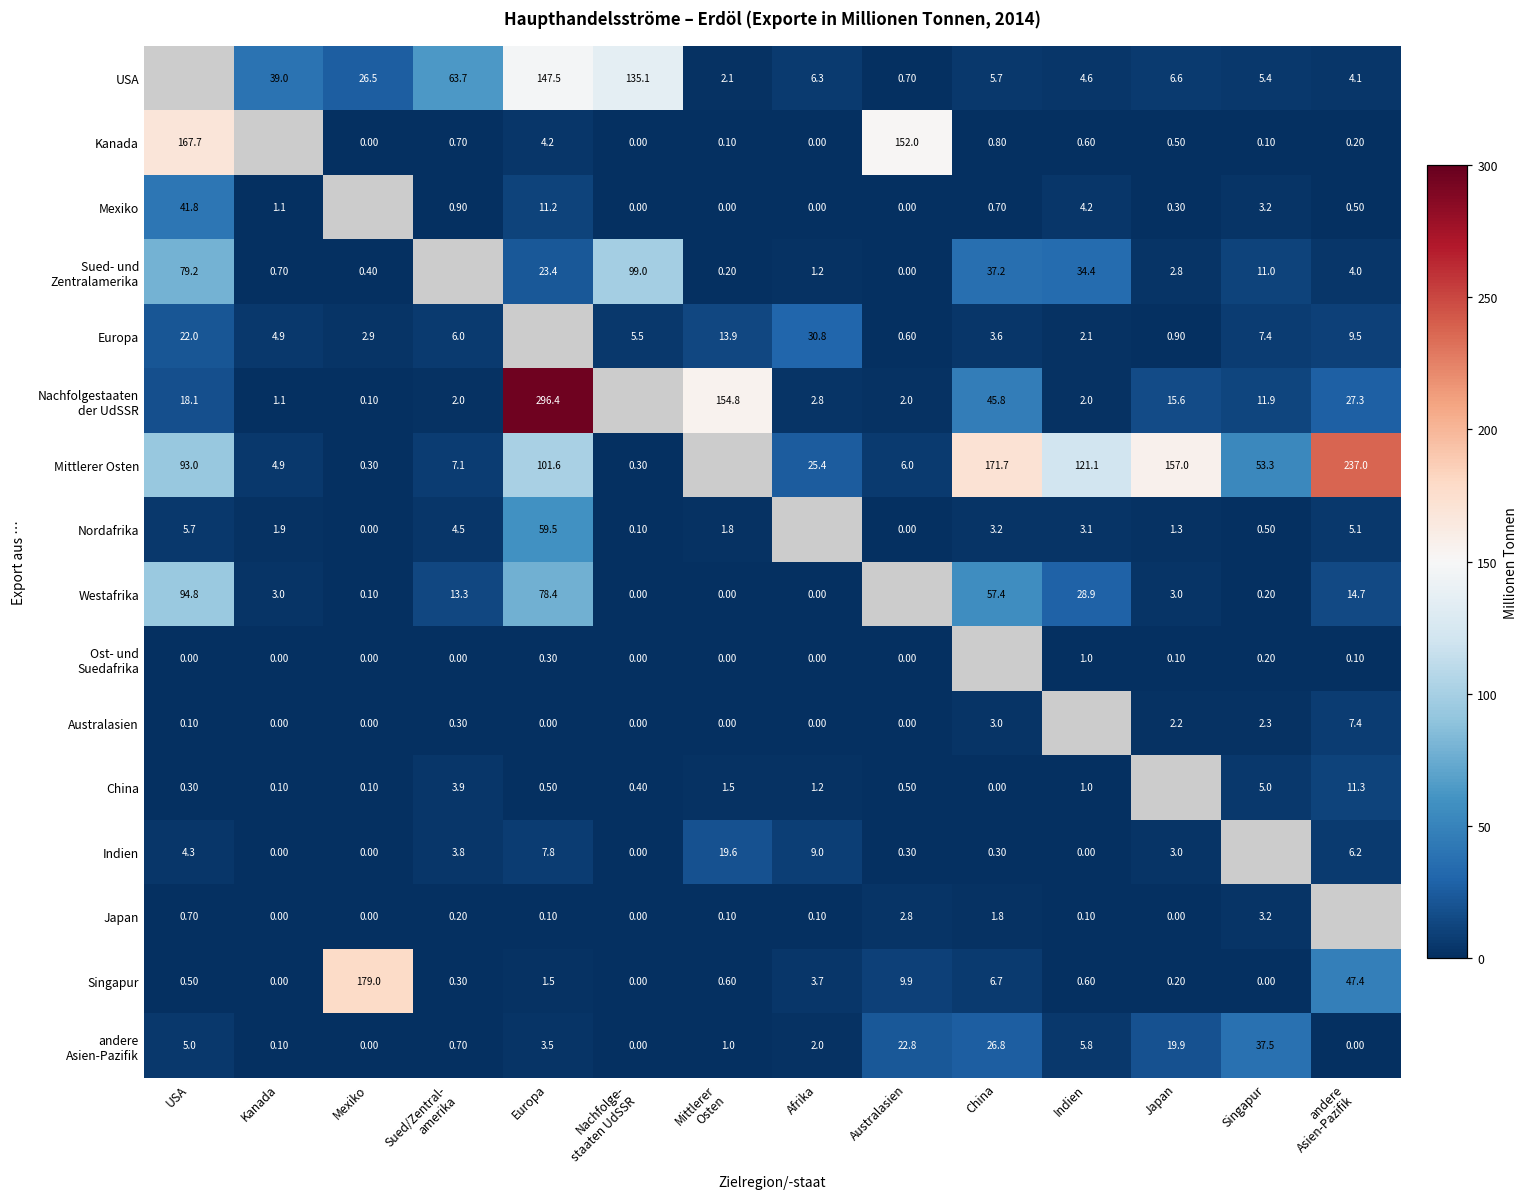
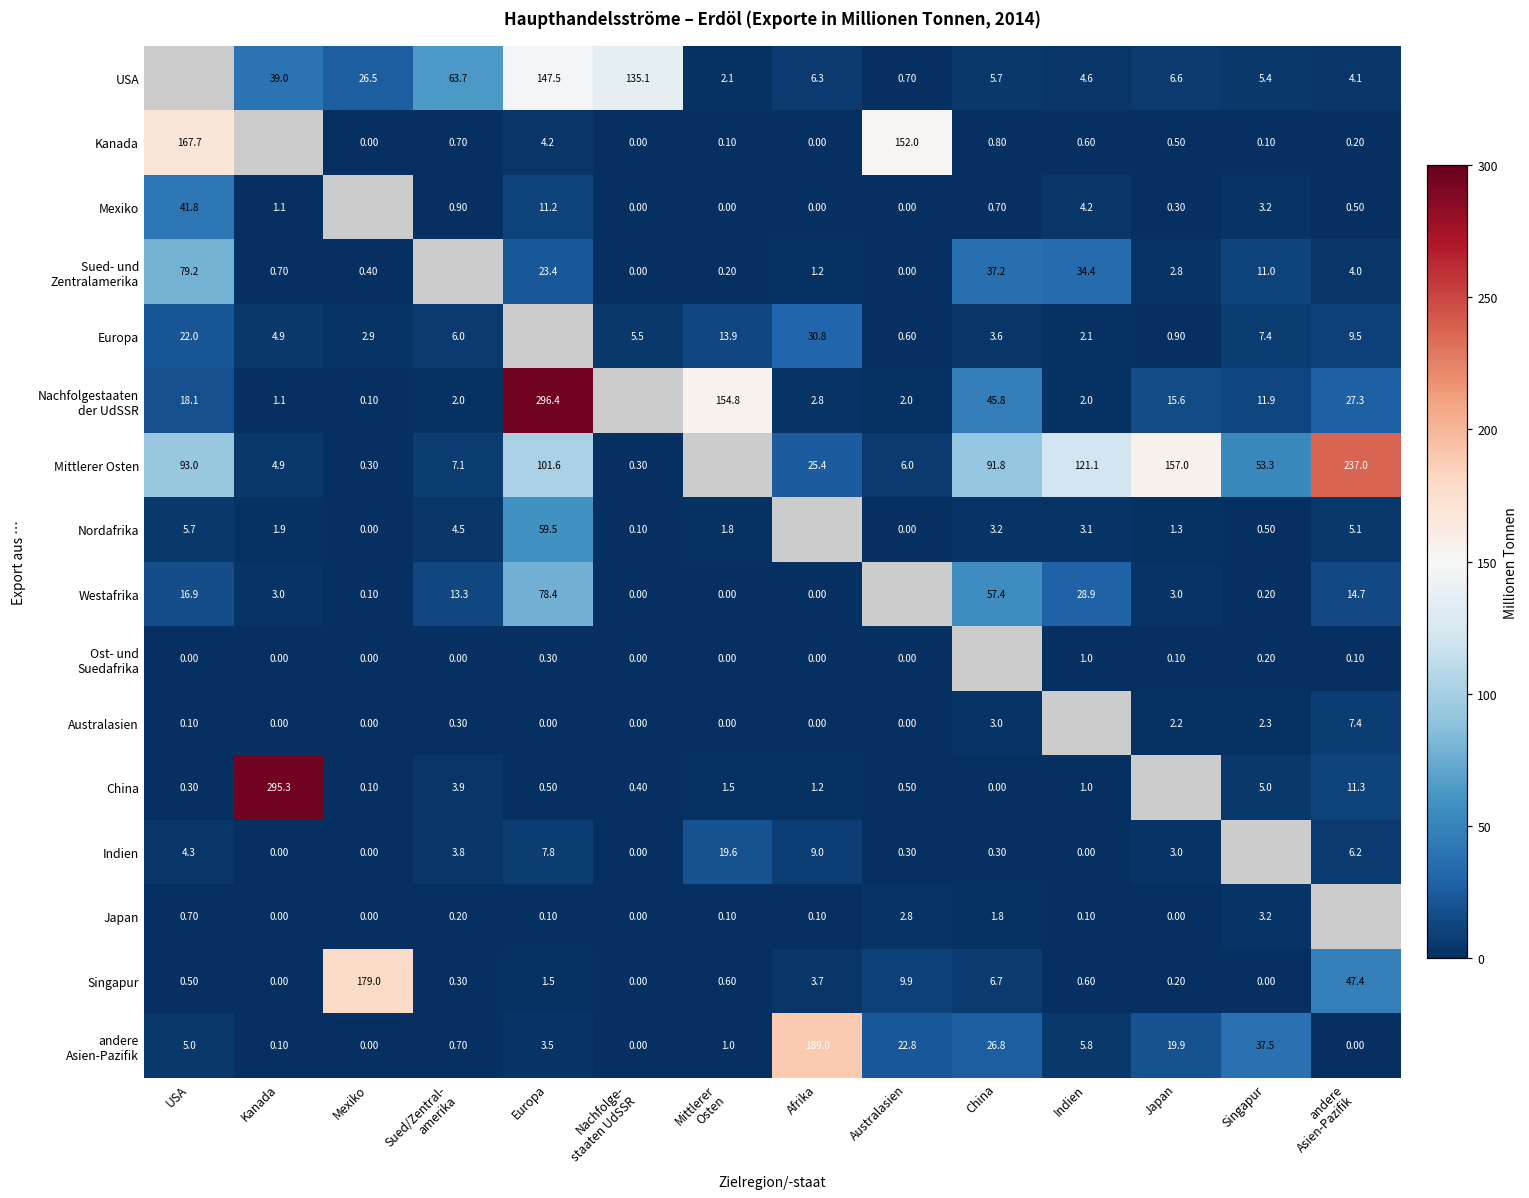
Sued- und Zentralamerika, Nachfolge- staaten UdSSR: 99.0 -> 0.00
Mittlerer Osten, China: 171.7 -> 91.8
Westafrika, USA: 94.8 -> 16.9
China, Kanada: 0.10 -> 295.3
andere Asien-Pazifik, Afrika: 2.0 -> 189.0
